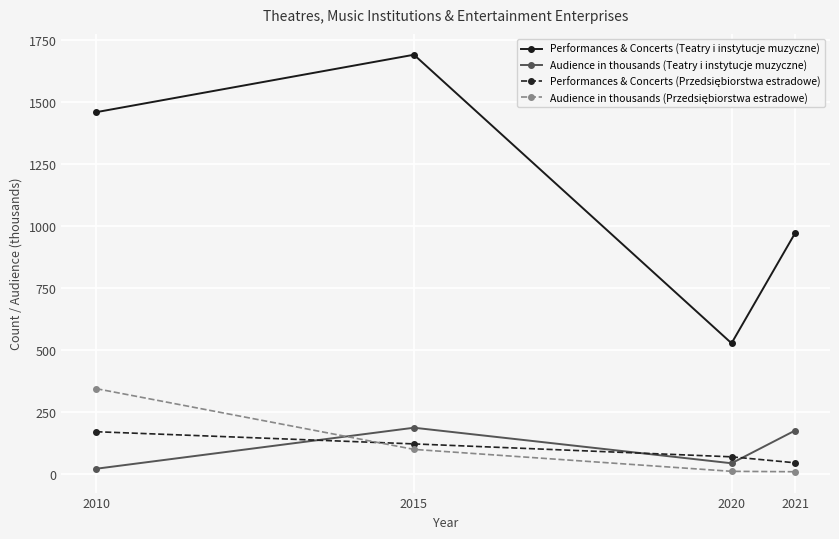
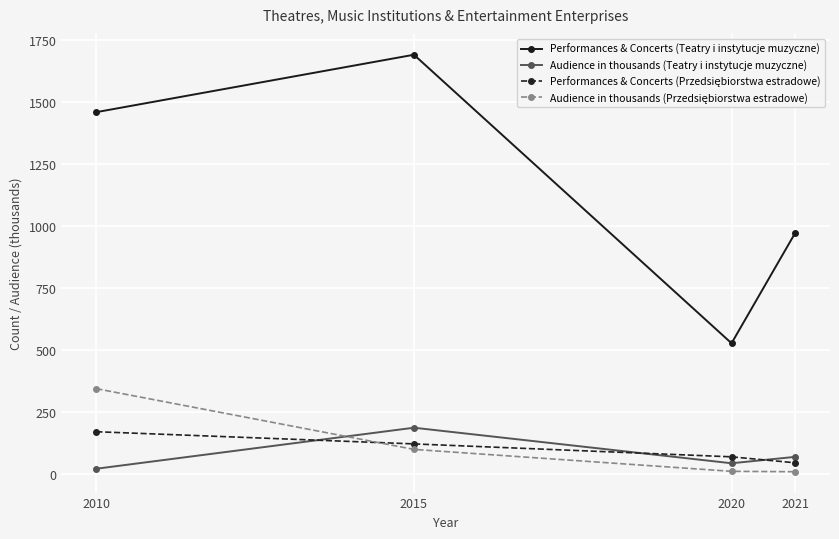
Audience in thousands (Teatry i instytucje muzyczne), 2021: 180 -> 70
